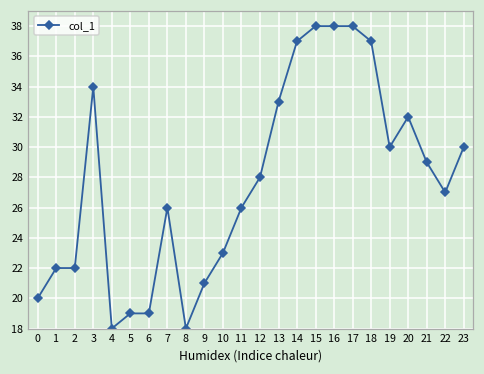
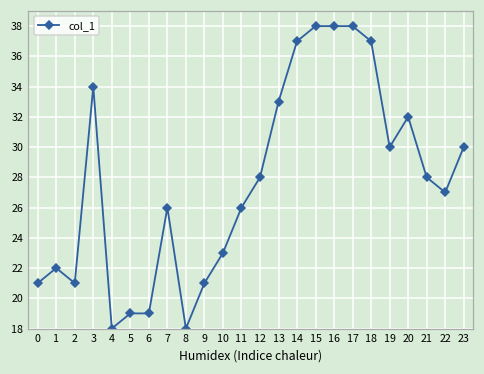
0: 20 -> 21
2: 22 -> 21
21: 29 -> 28
